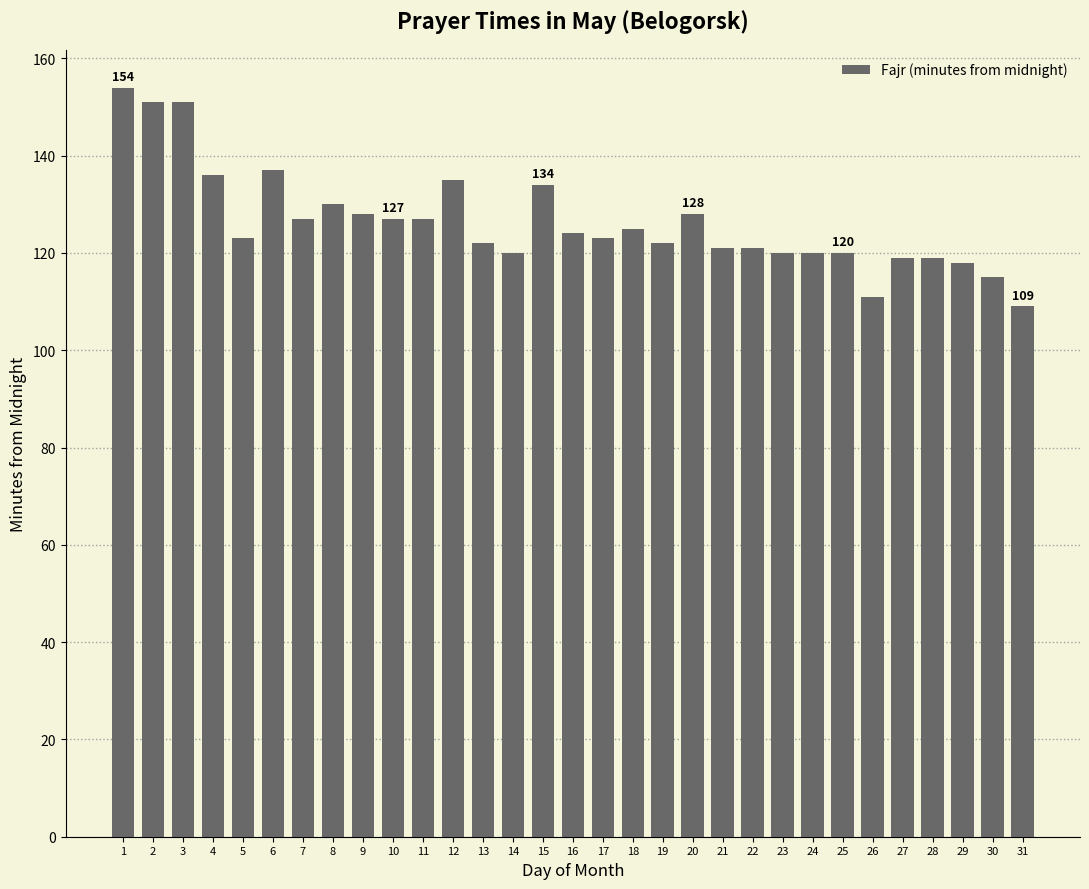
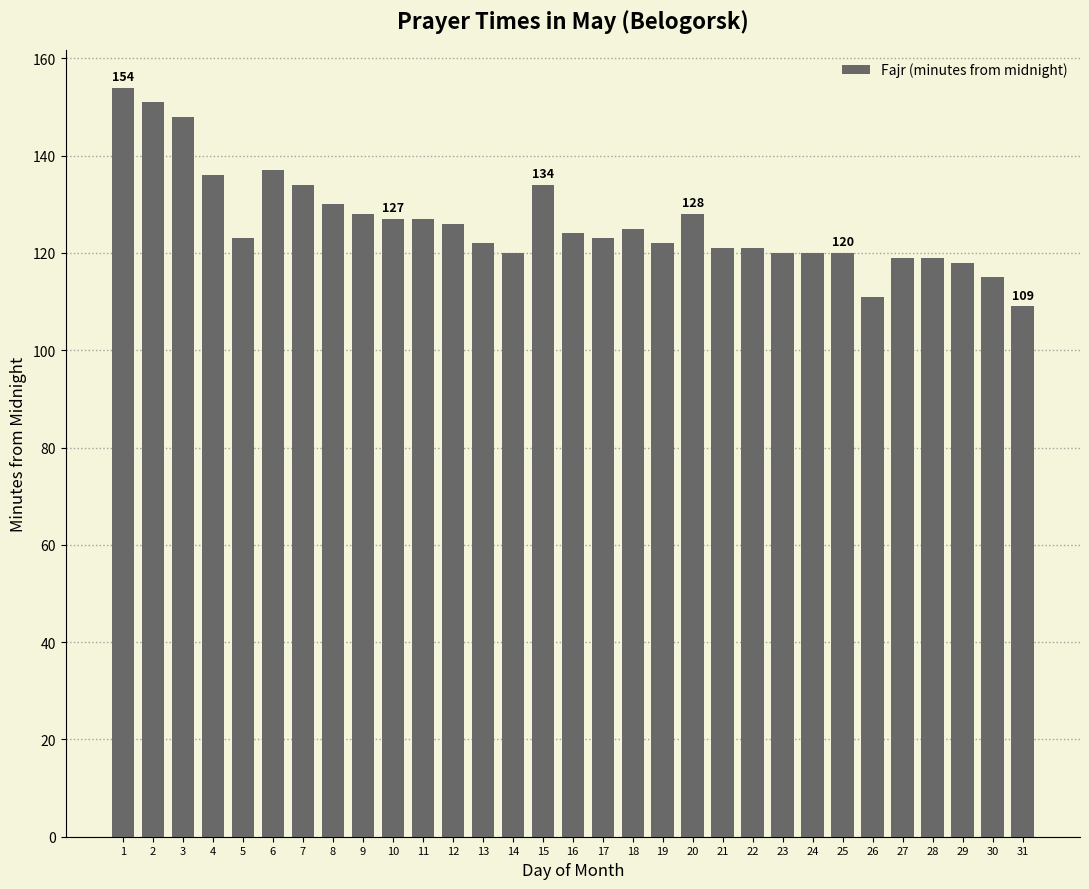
3: 151 -> 148
7: 127 -> 134
12: 135 -> 126
